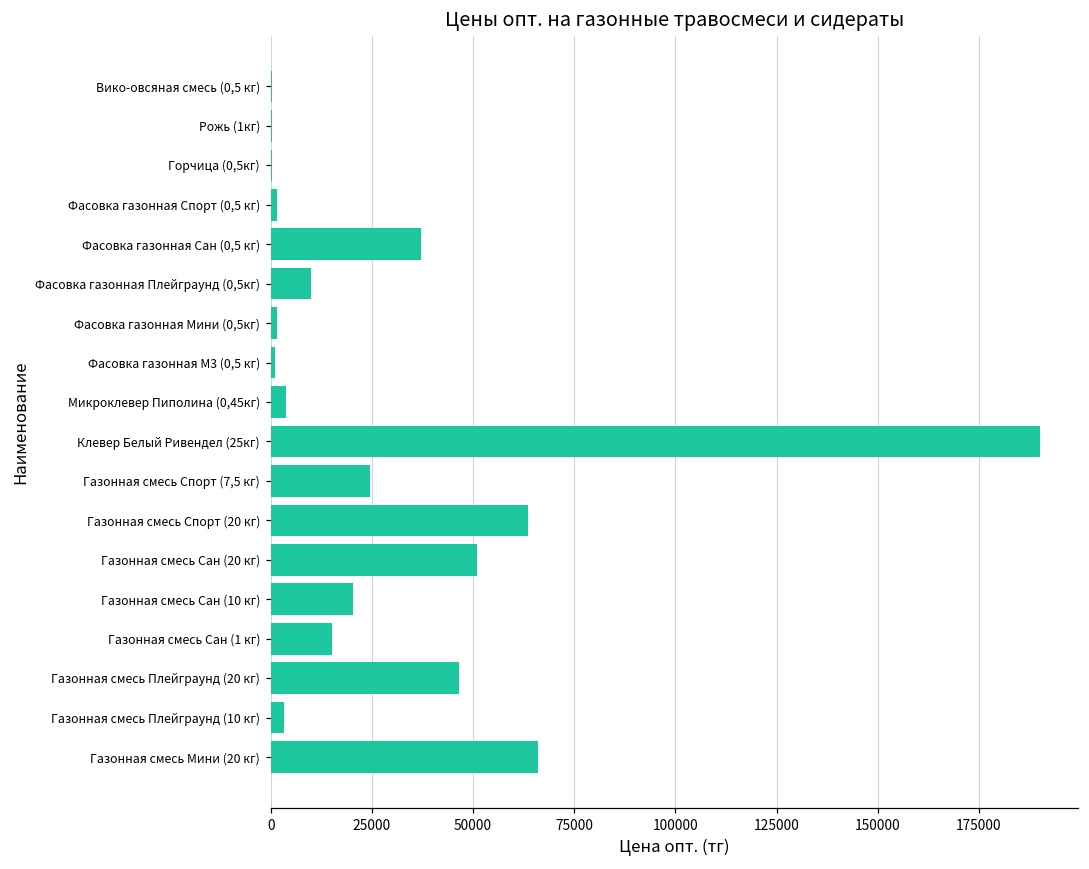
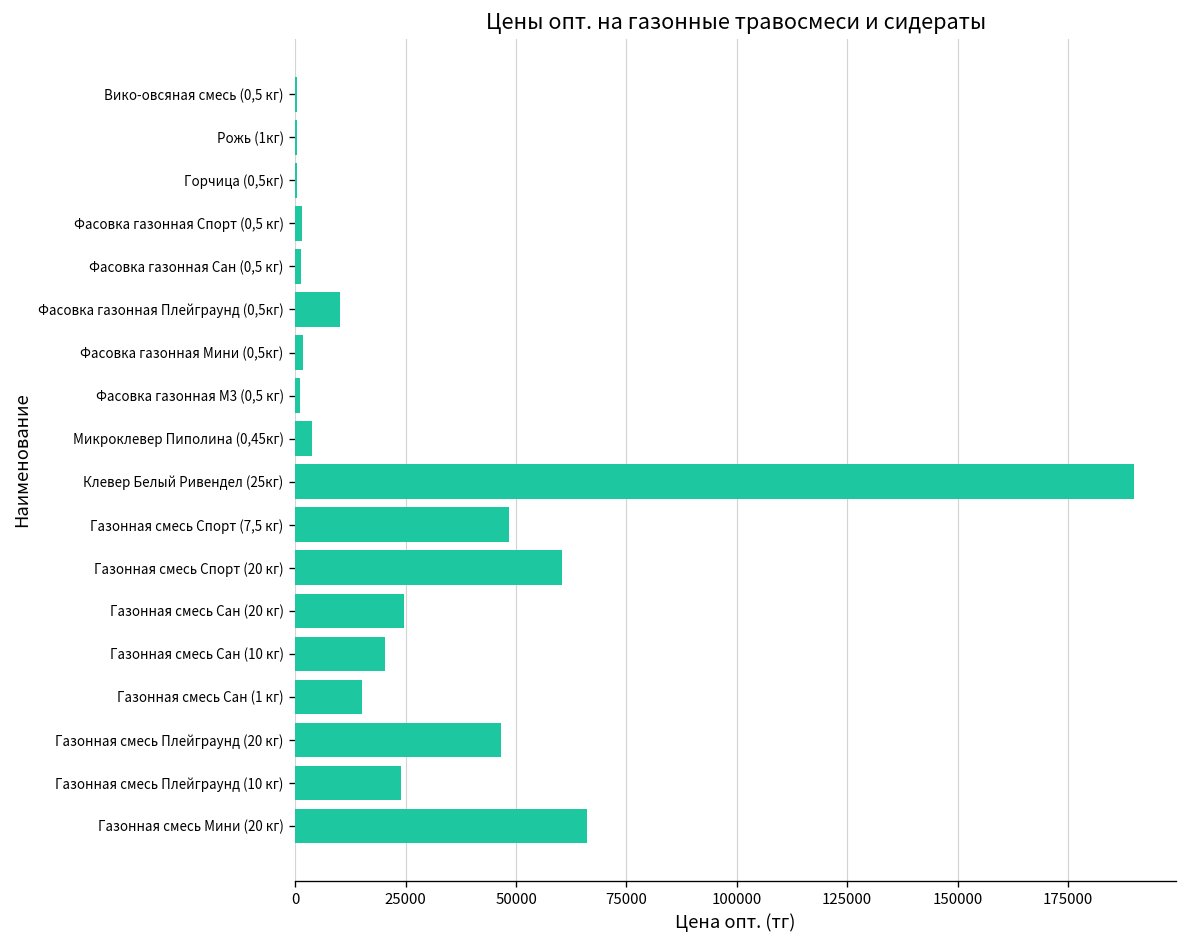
Фасовка газонная Сан (0,5 кг): 37000 -> 1000
Газонная смесь Спорт (7,5 кг): 25000 -> 48000
Газонная смесь Спорт (20 кг): 64000 -> 61000
Газонная смесь Сан (20 кг): 51000 -> 25000
Газонная смесь Плейграунд (10 кг): 3000 -> 24000
